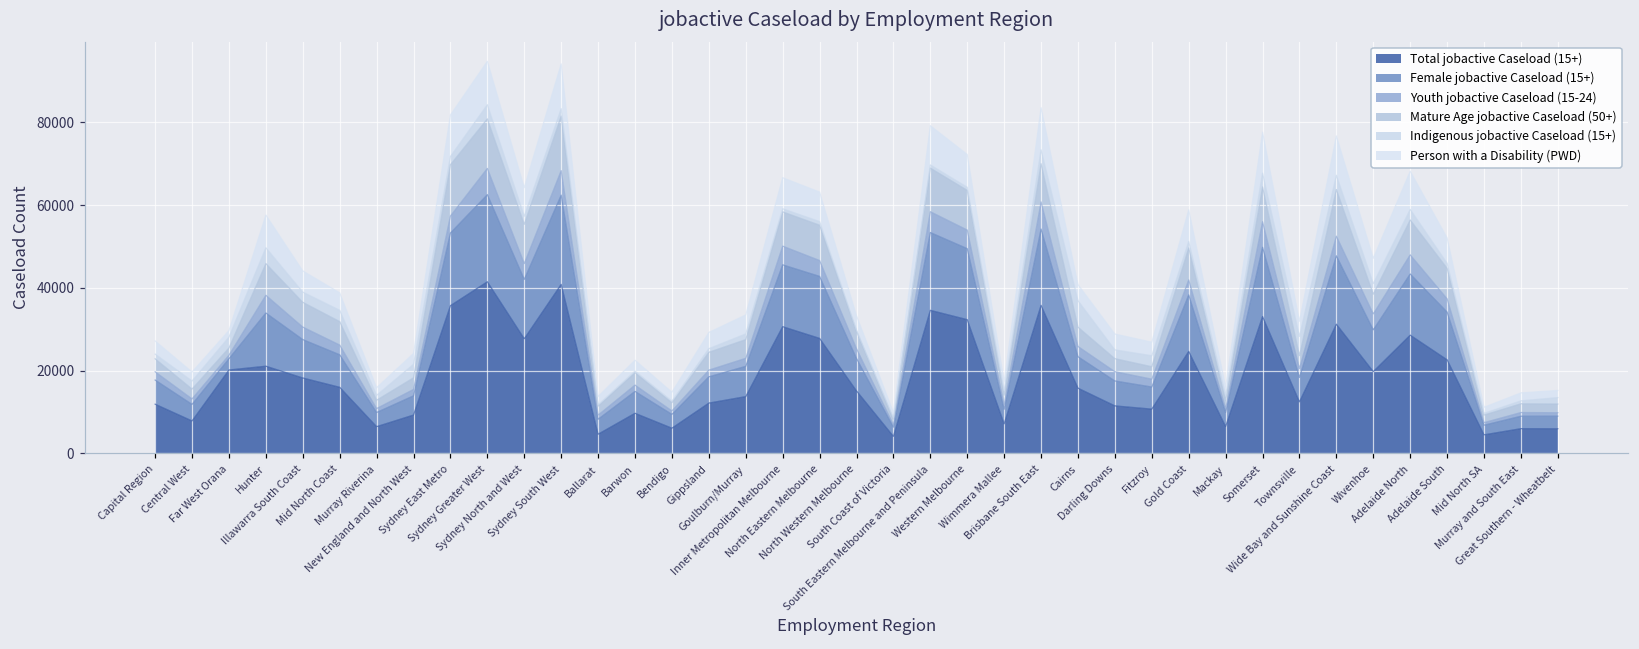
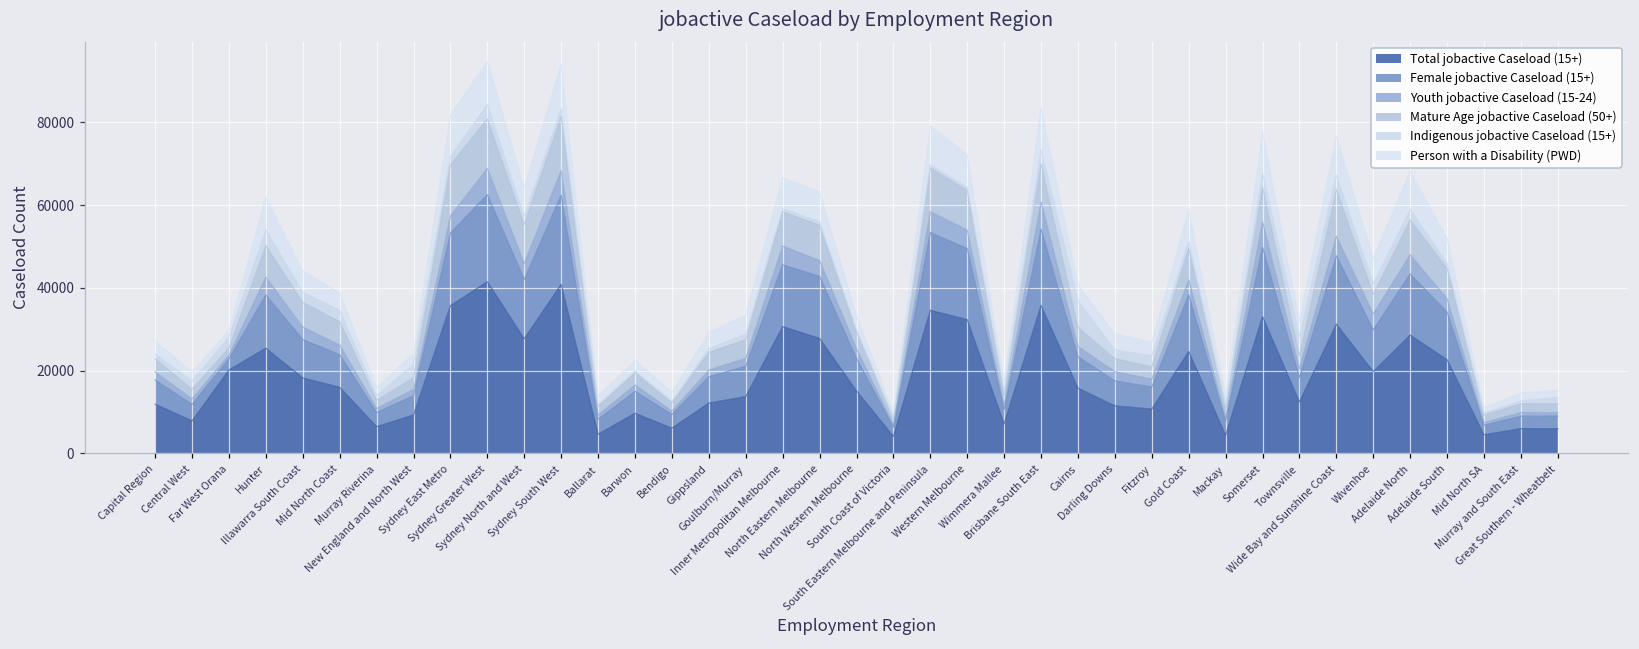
Total jobactive Caseload (15+), Hunter: 21000 -> 25000
Total jobactive Caseload (15+), Mackay: 6000 -> 4000
